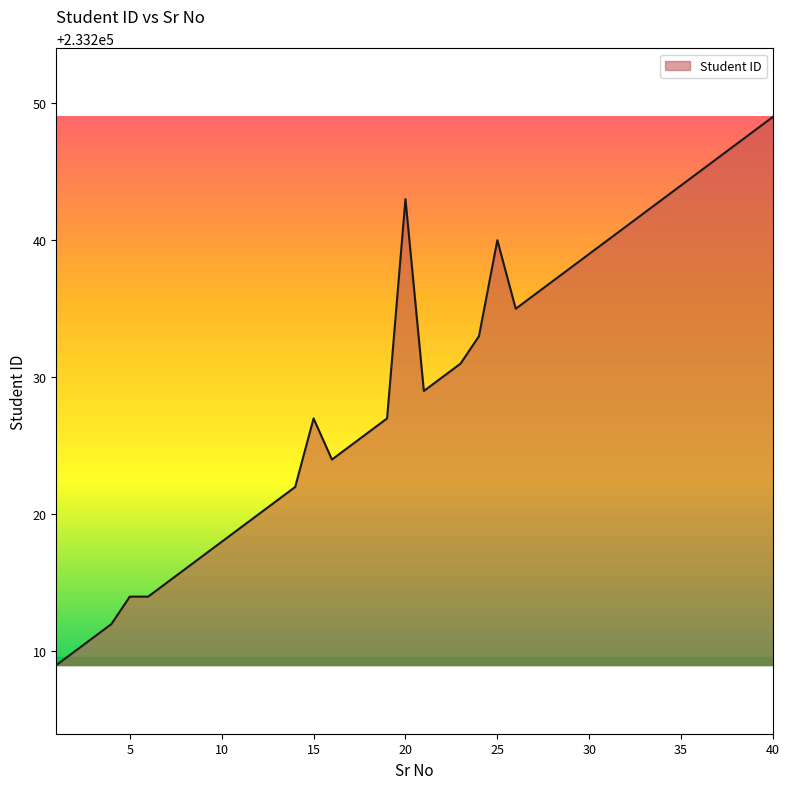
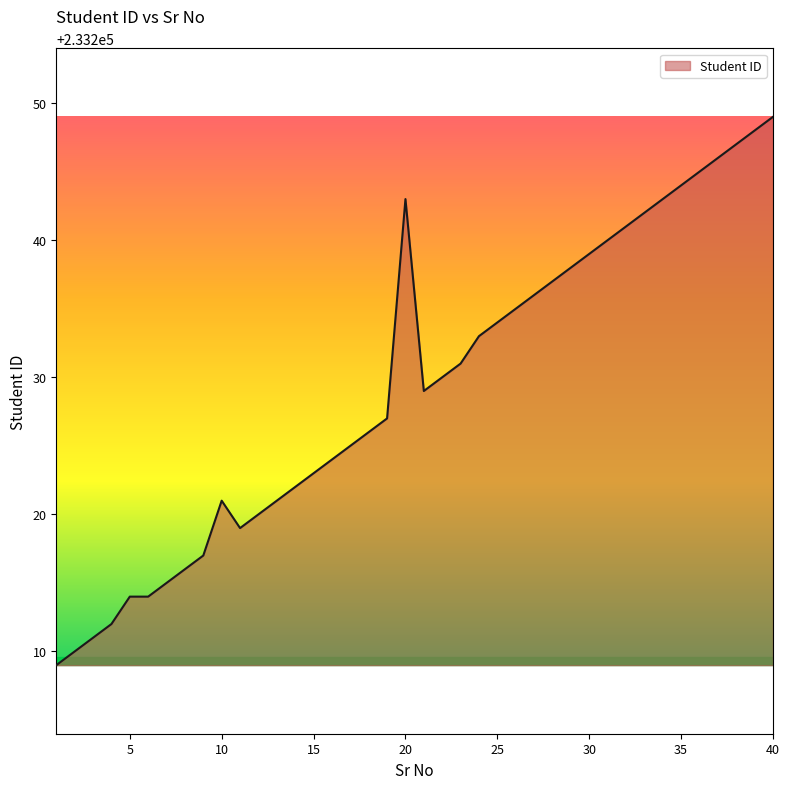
10: 233218 -> 233221
15: 233227 -> 233223
25: 233240 -> 233234
